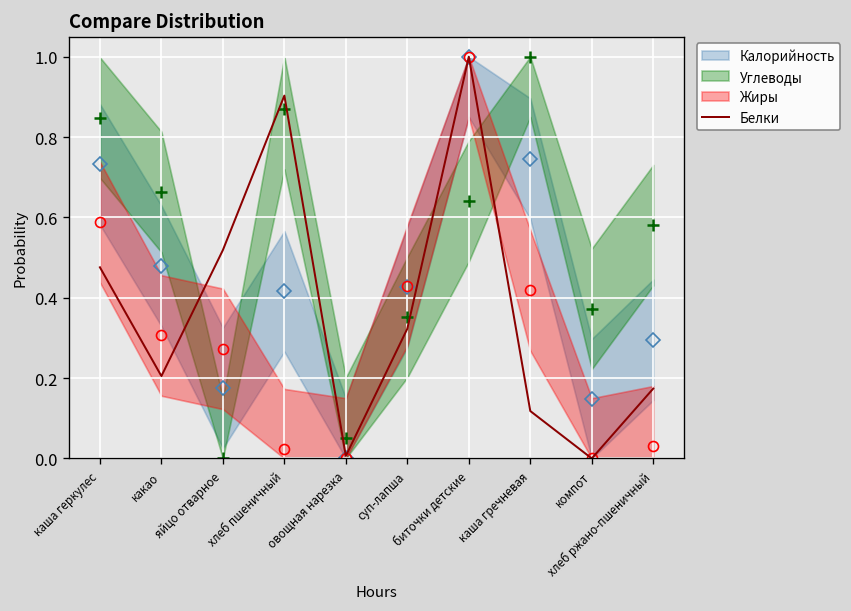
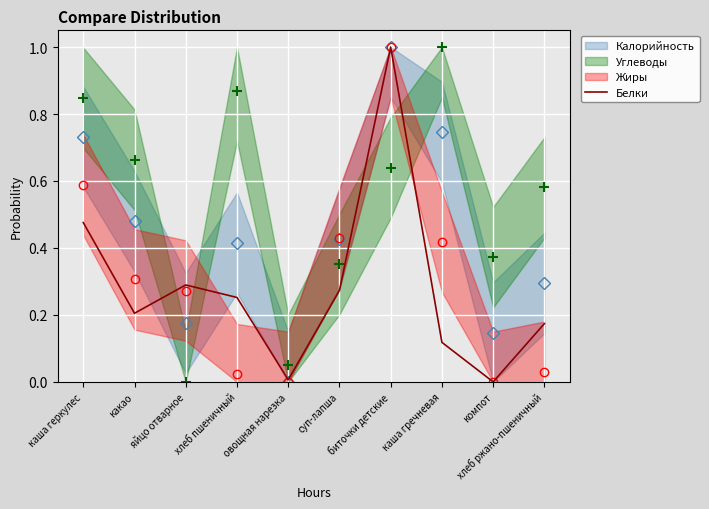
Белки, яйцо отварное: 0.52 -> 0.29
Белки, хлеб пшеничный: 0.90 -> 0.25
Белки, суп-лапша: 0.32 -> 0.27
